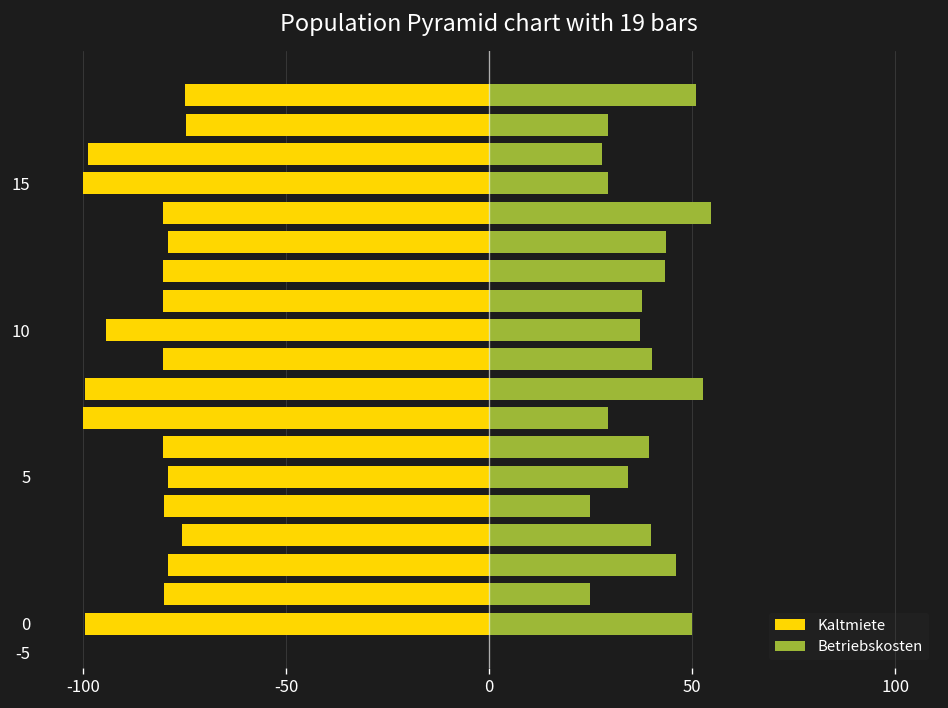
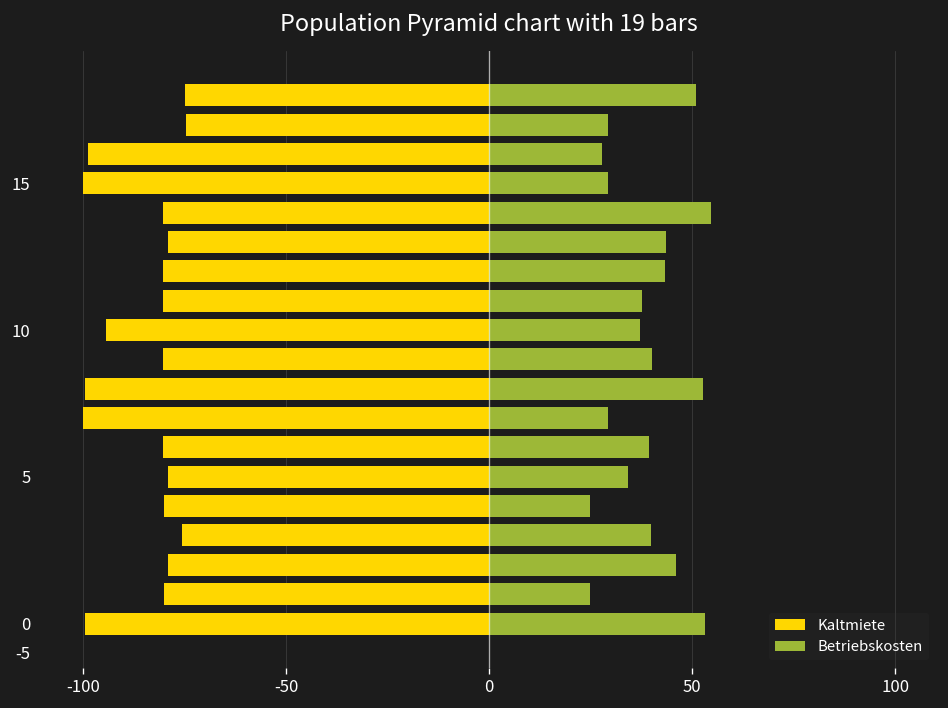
Betriebskosten, 0: 50 -> 53
